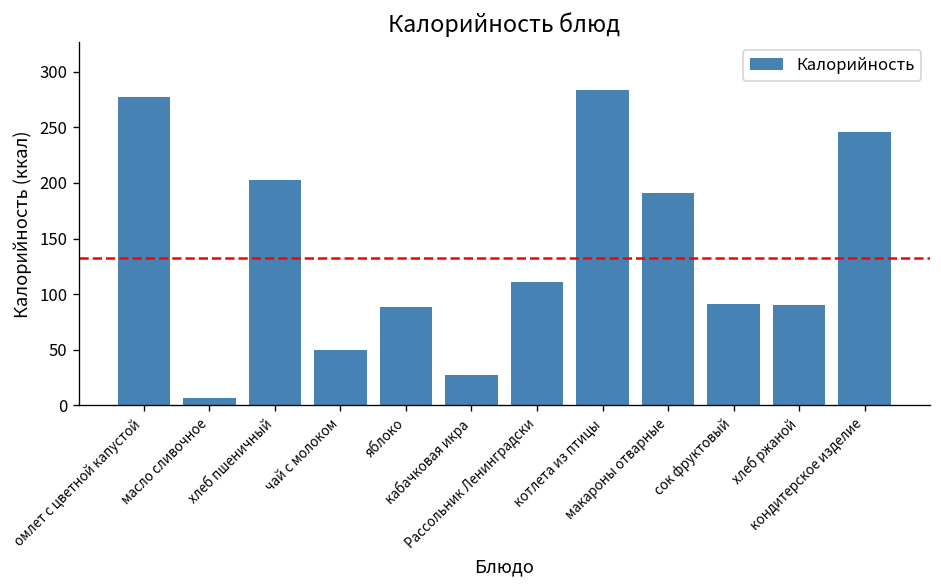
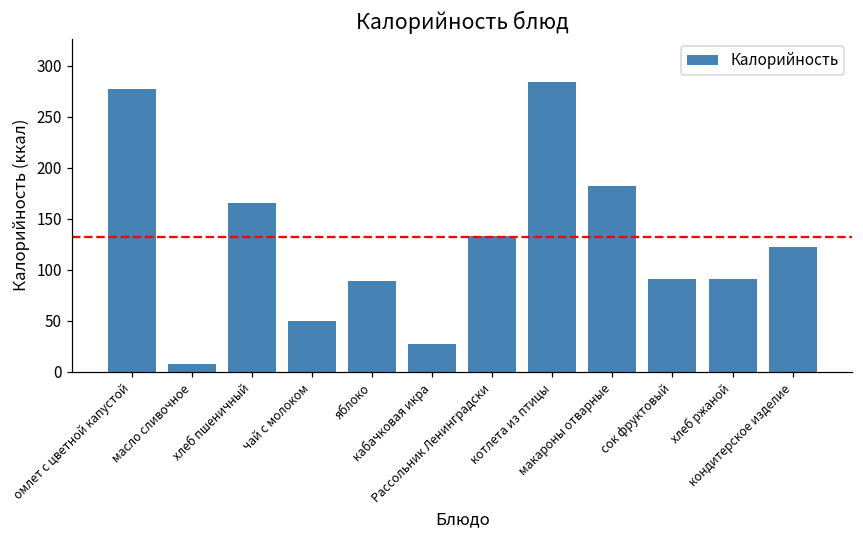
хлеб пшеничный: 200 -> 170
Рассольник Ленинградски: 110 -> 130
макароны отварные: 190 -> 180
кондитерское изделие: 250 -> 120
